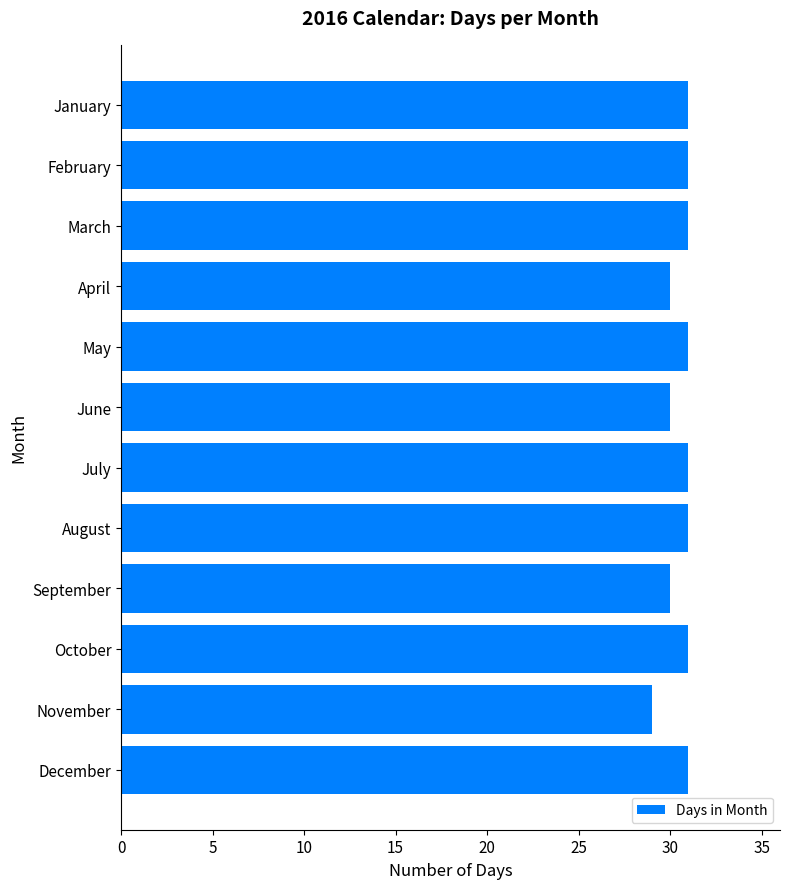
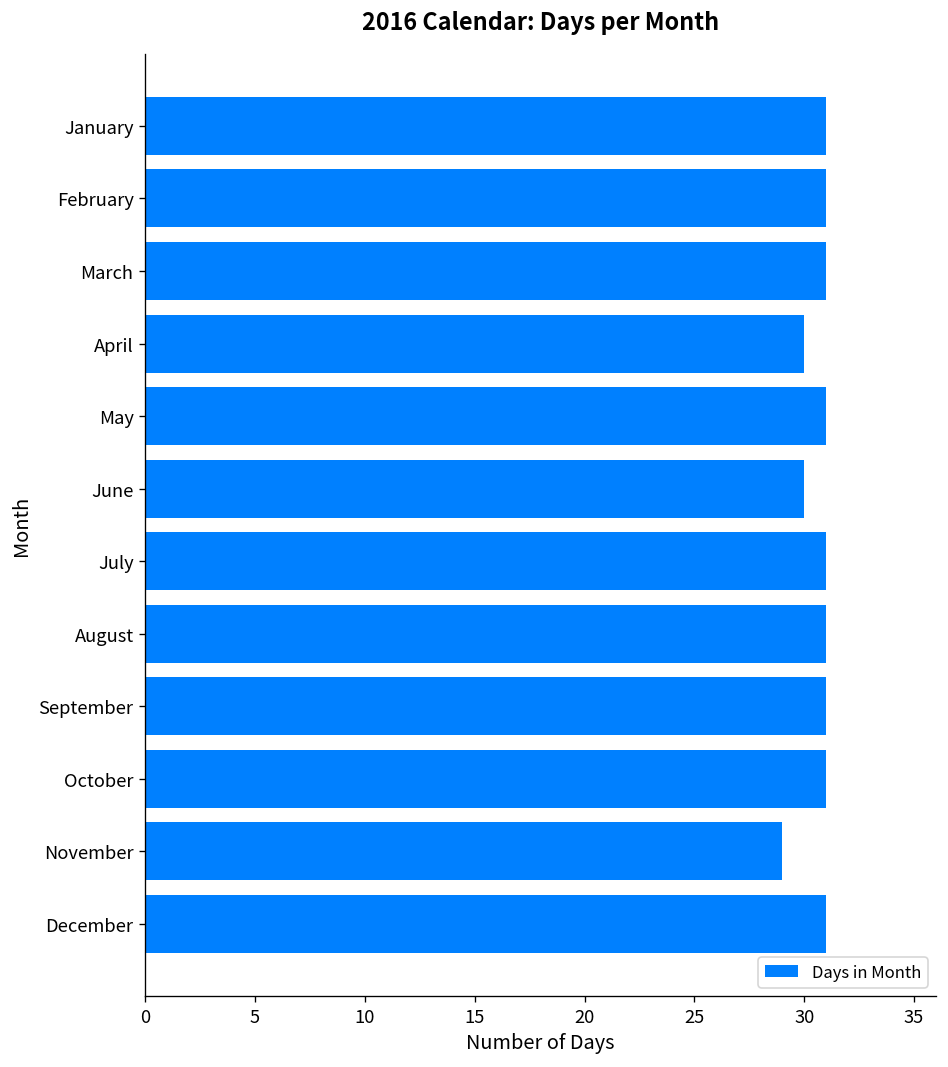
September: 30 -> 31
